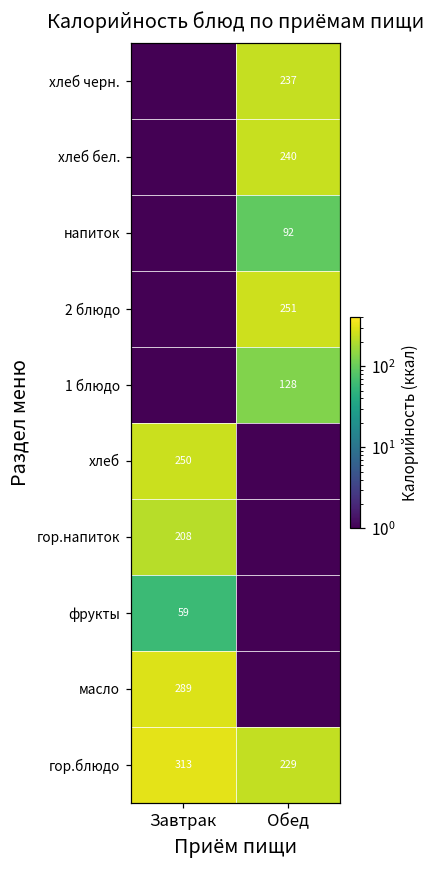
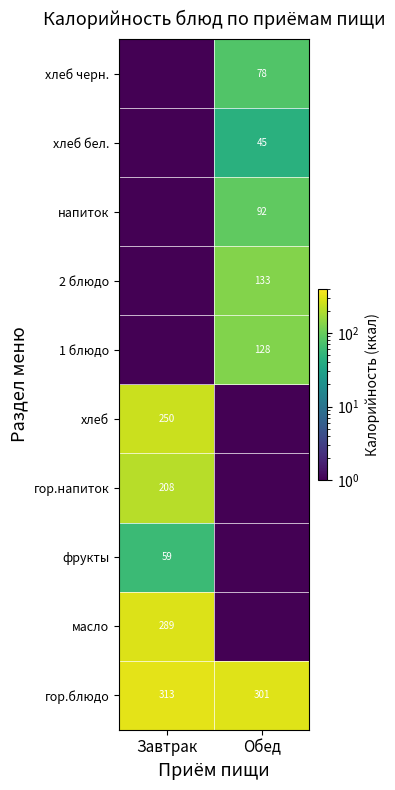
хлеб черн., Обед: 237 -> 78
хлеб бел., Обед: 240 -> 45
2 блюдо, Обед: 251 -> 133
гор.блюдо, Обед: 229 -> 301
